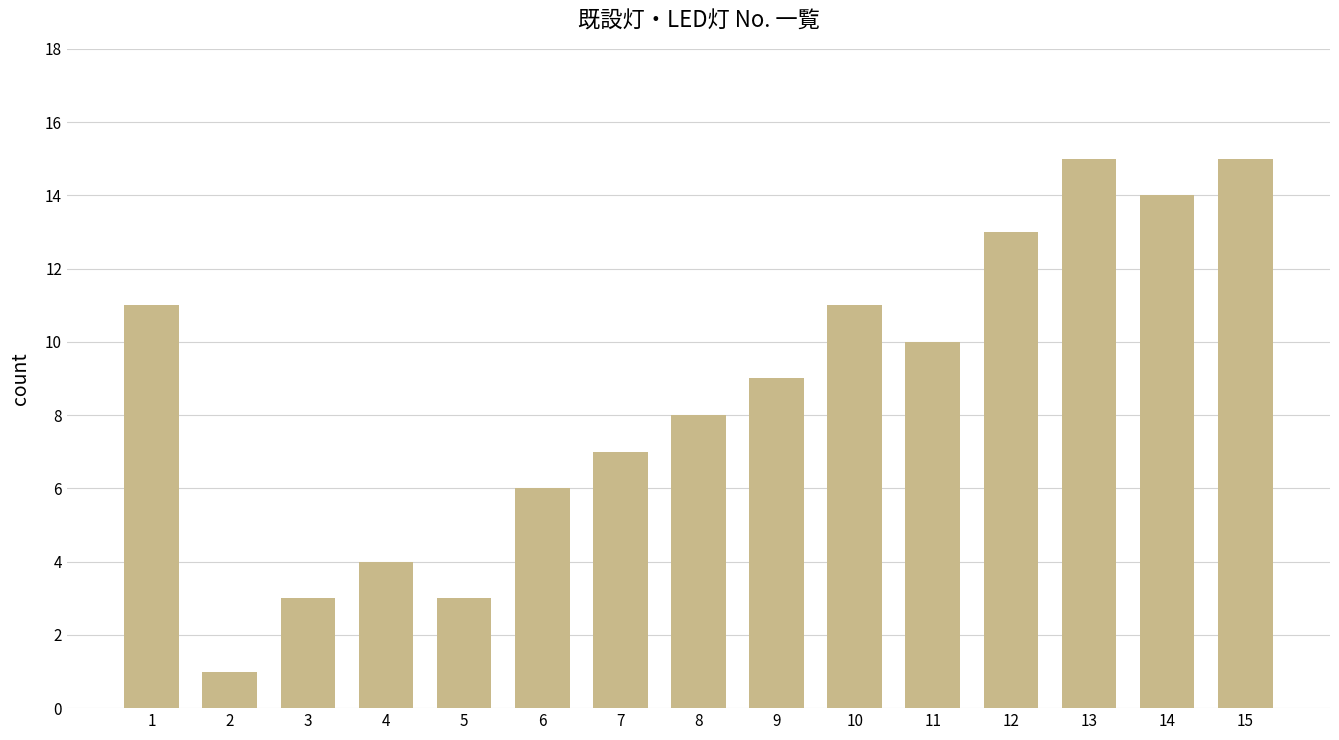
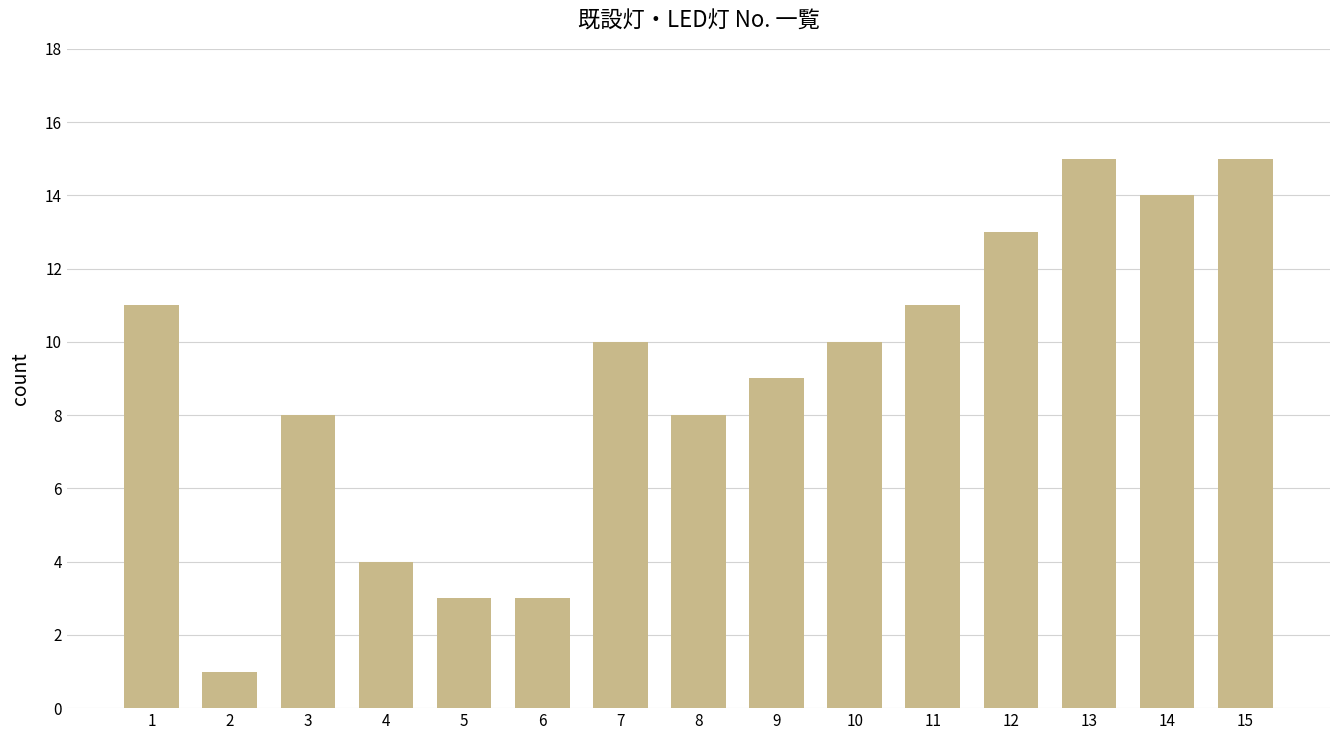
3: 3 -> 8
6: 6 -> 3
7: 7 -> 10
10: 11 -> 10
11: 10 -> 11
